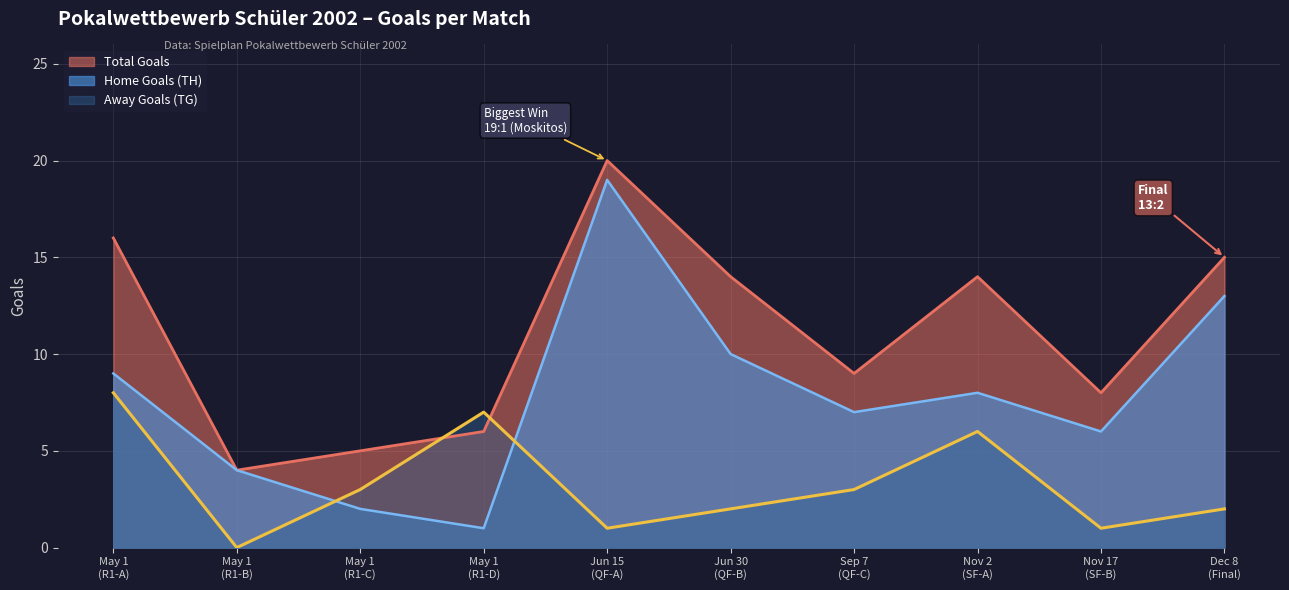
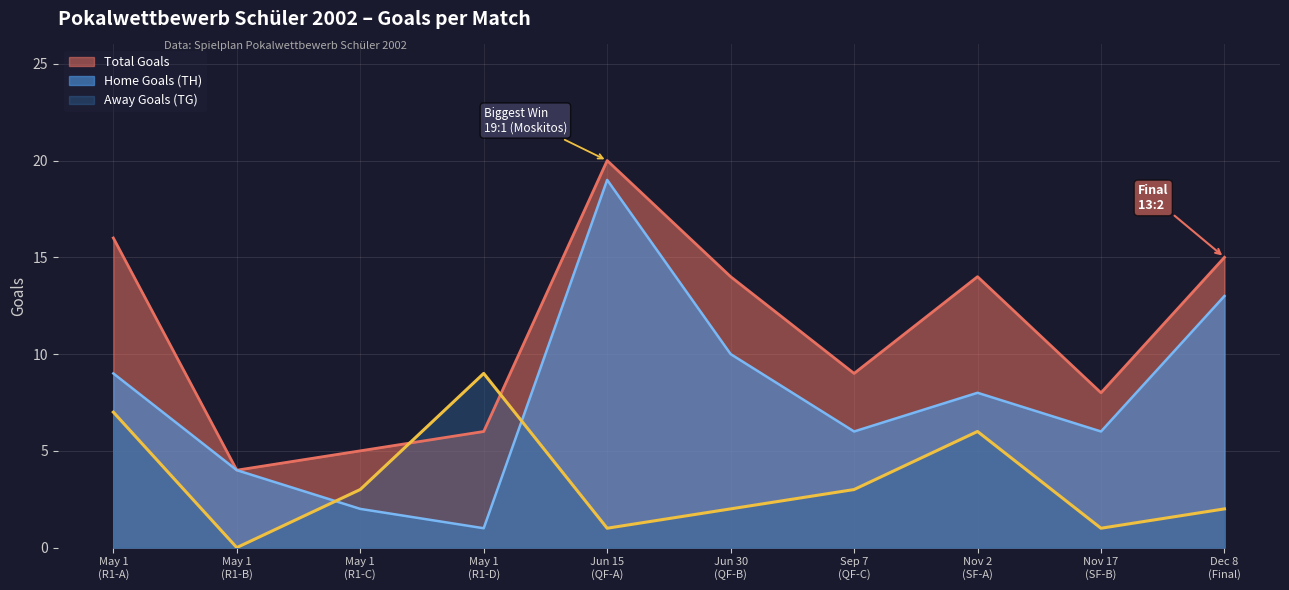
Away Goals (TG), May 1 (R1-A): 8 -> 7
Away Goals (TG), May 1 (R1-D): 7 -> 9
Home Goals (TH), Sep 7 (QF-C): 7 -> 6
